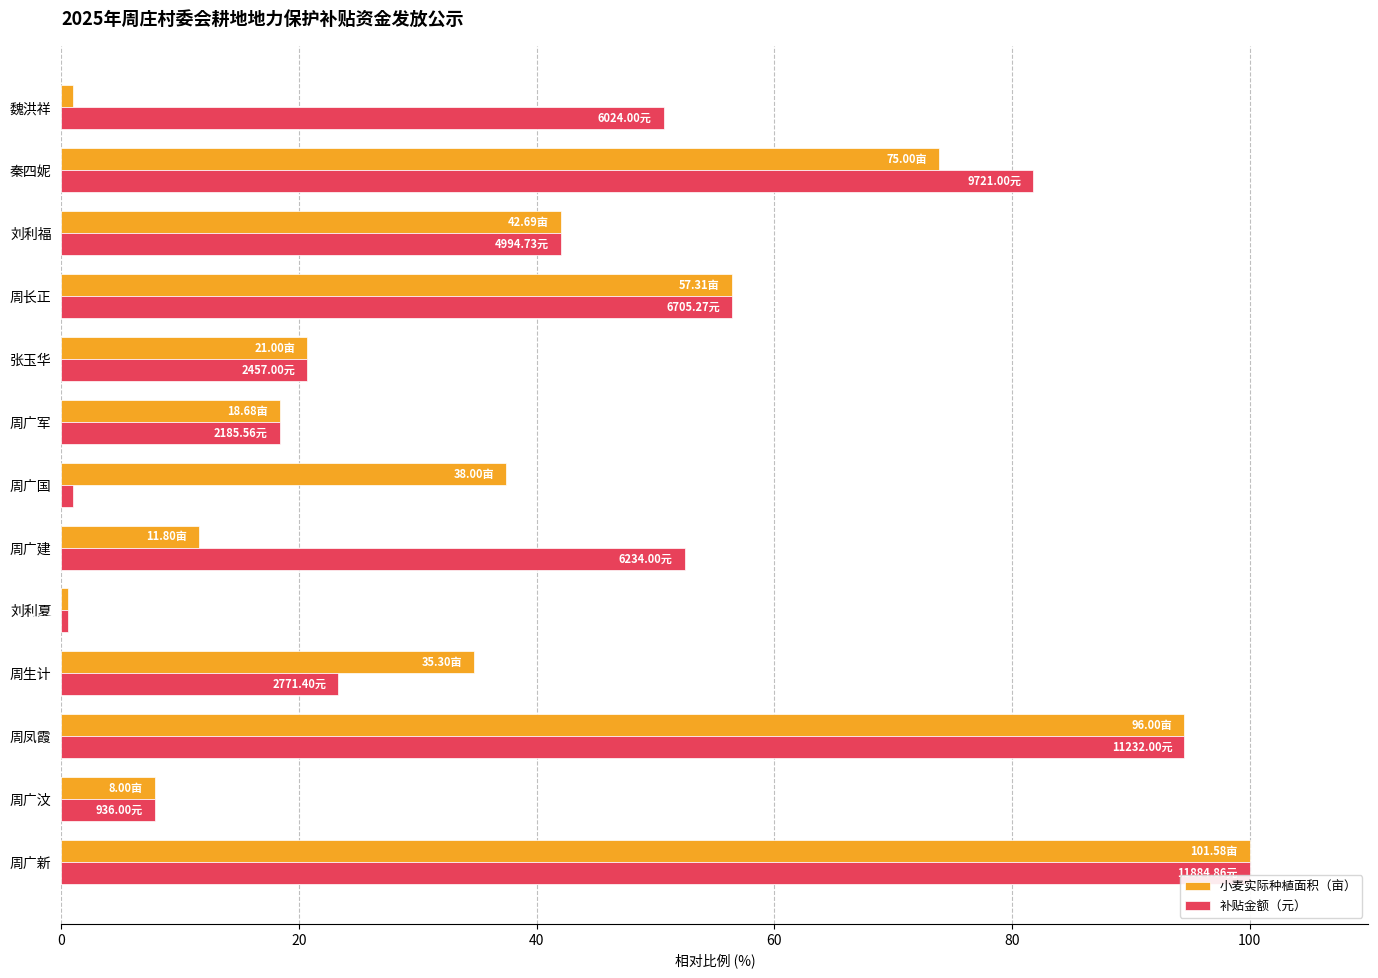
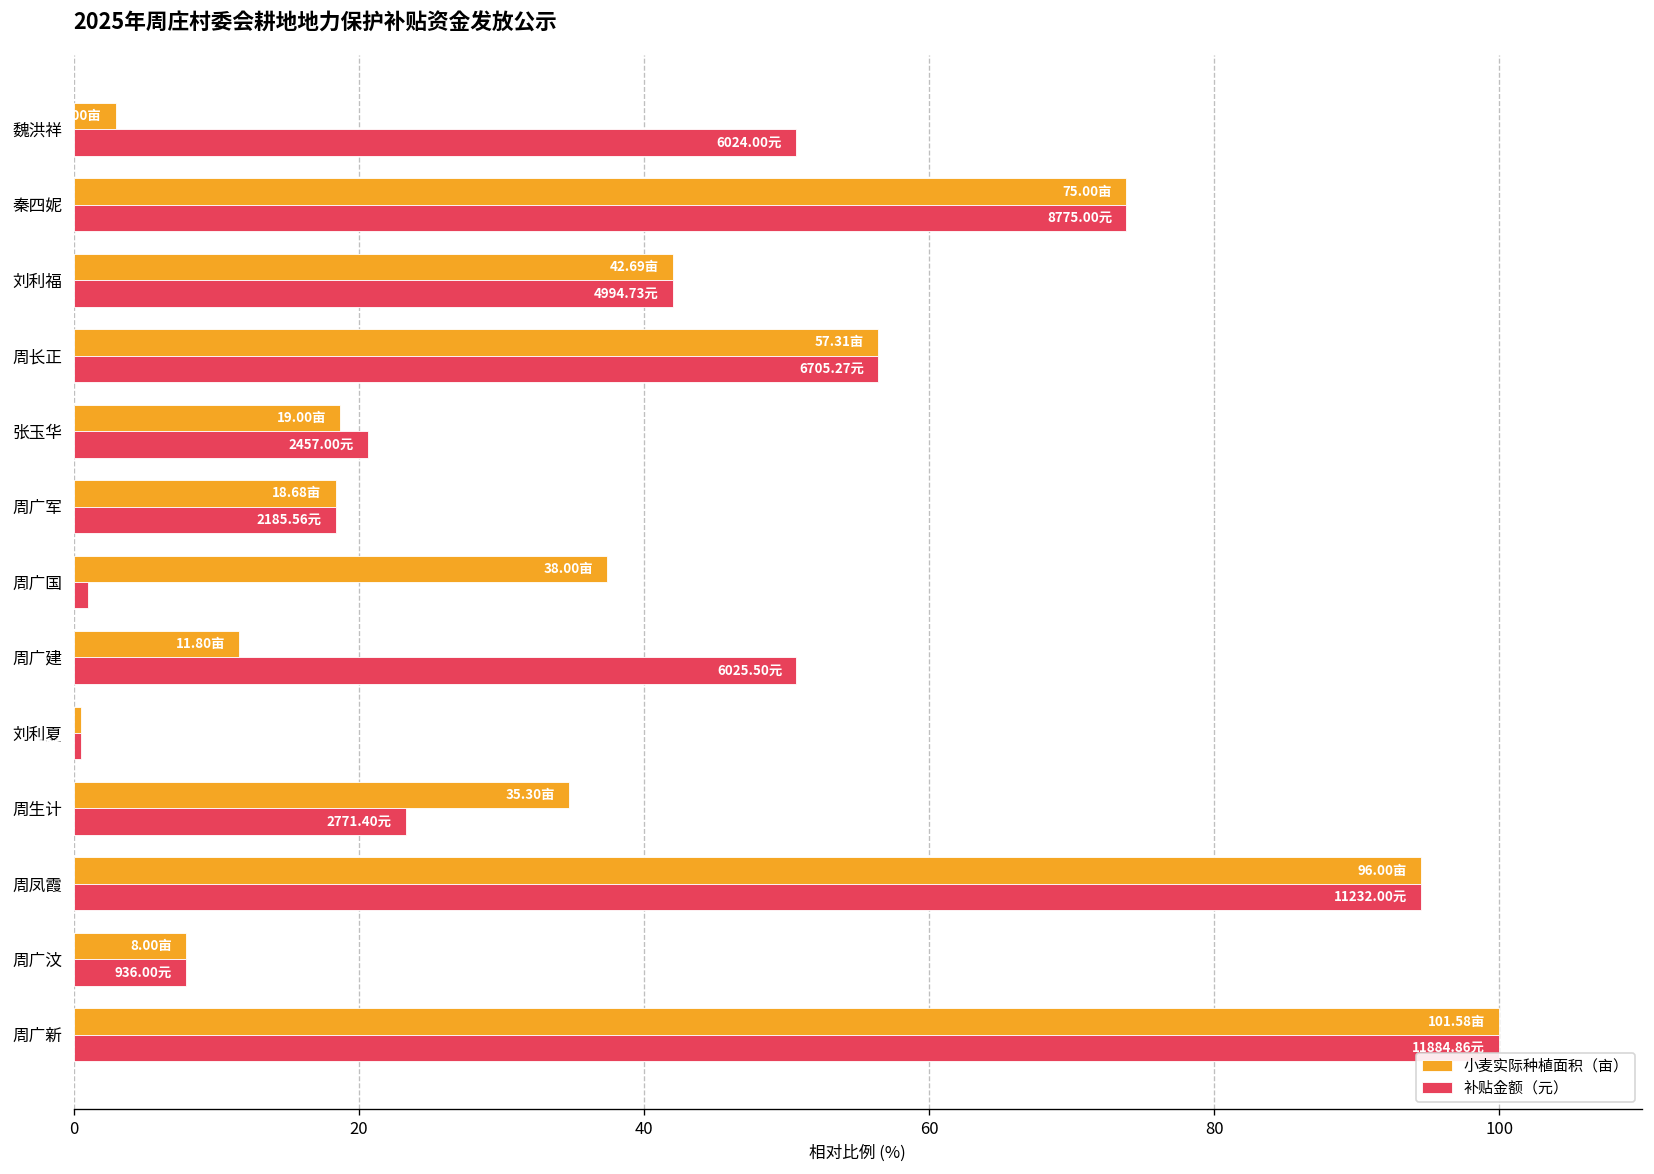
小麦实际种植面积（亩）, 魏洪祥: 1.0 -> 3.0
补贴金额（元）, 秦四妮: 9721.00元 -> 8775.00元
小麦实际种植面积（亩）, 张玉华: 21.00亩 -> 19.00亩
补贴金额（元）, 周广建: 6234.00元 -> 6025.50元
